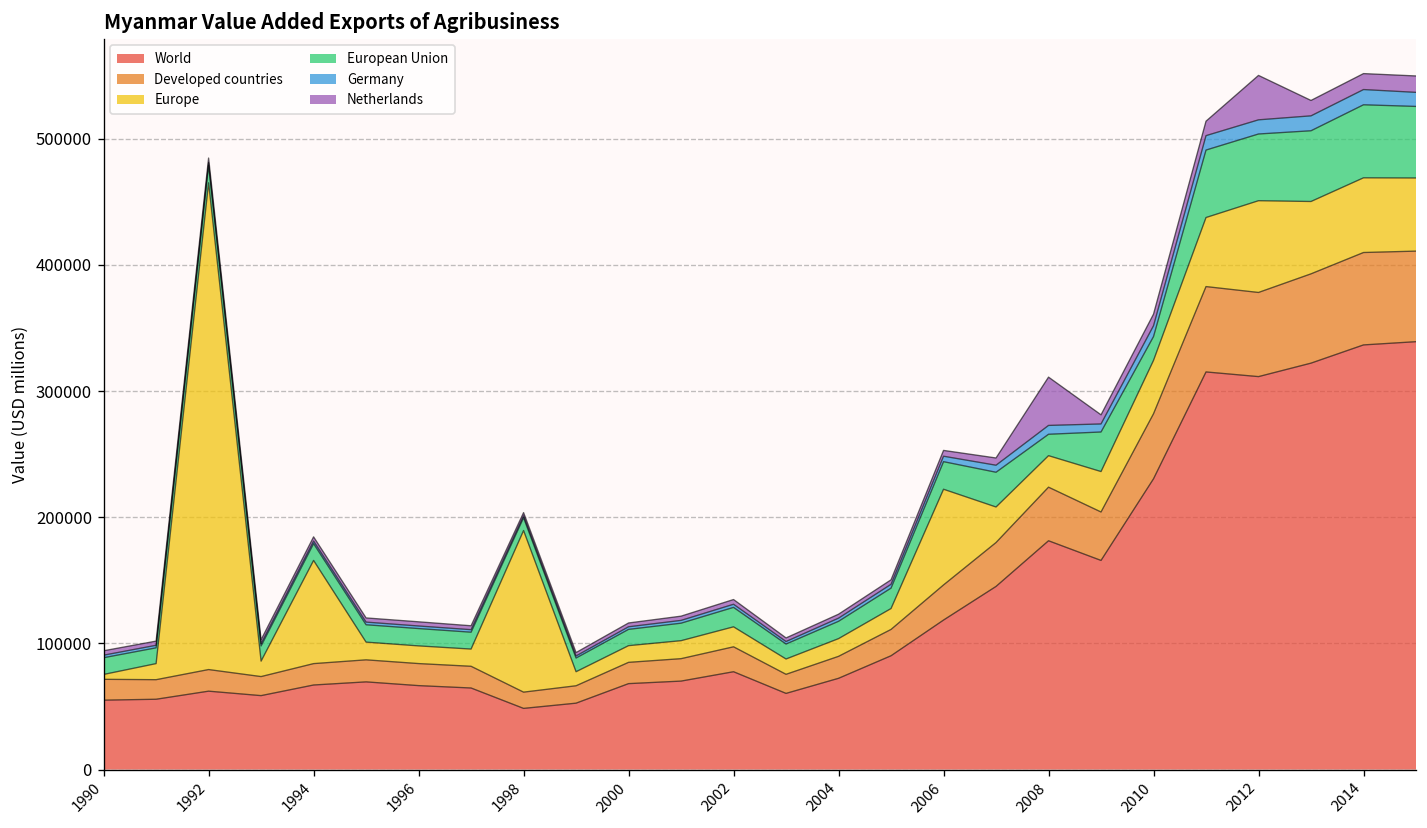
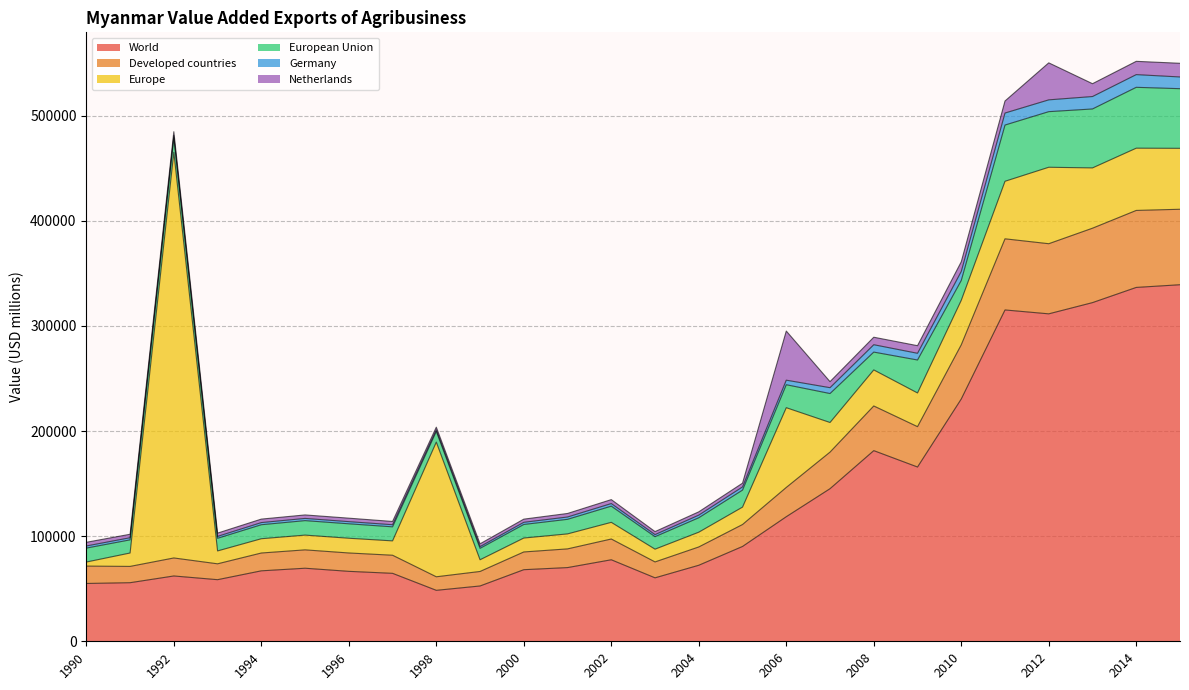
Europe, 1994: 82000 -> 14000
Netherlands, 2006: 5000 -> 47000
Europe, 2008: 25000 -> 34000
Netherlands, 2008: 38000 -> 7000
